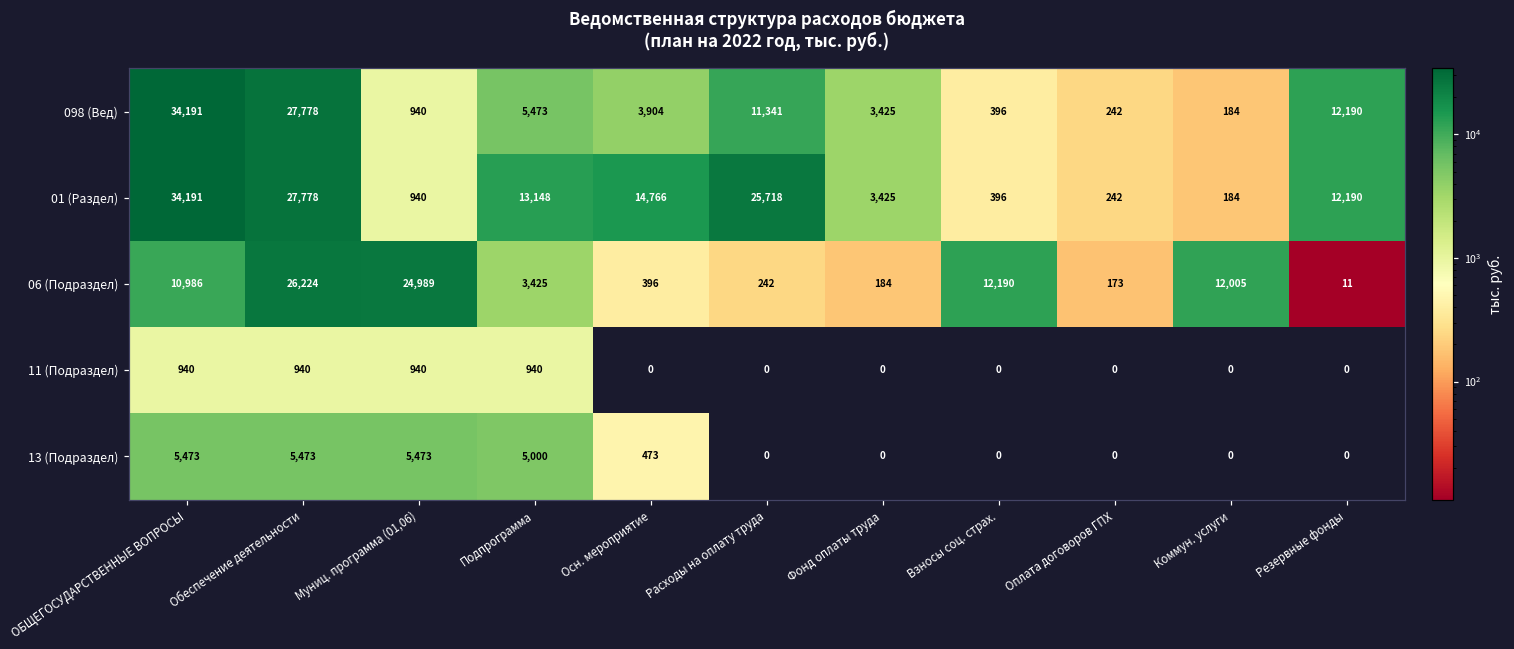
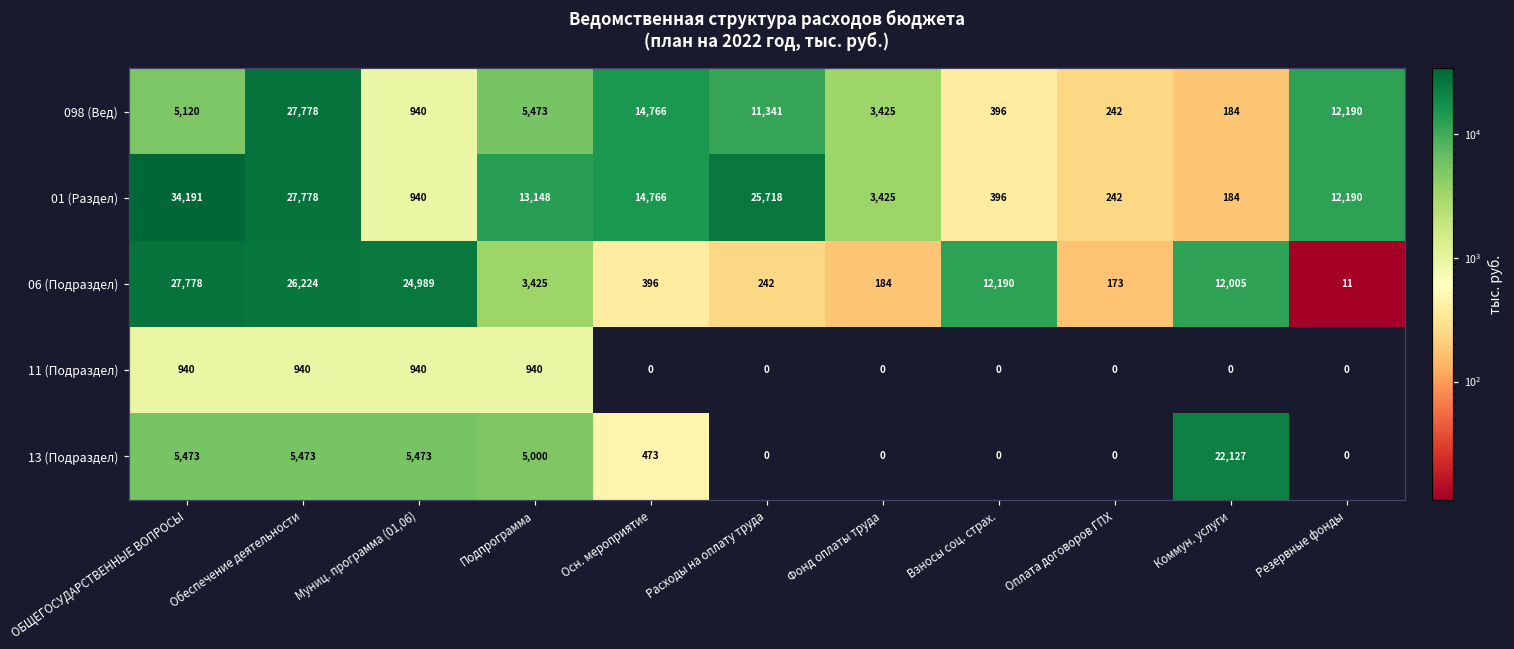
098 (Вед), ОБЩЕГОСУДАРСТВЕННЫЕ ВОПРОСЫ: 34,191 -> 5,120
098 (Вед), Осн. мероприятие: 3,904 -> 14,766
06 (Подраздел), ОБЩЕГОСУДАРСТВЕННЫЕ ВОПРОСЫ: 10,986 -> 27,778
13 (Подраздел), Коммун. услуги: 0 -> 22,127
